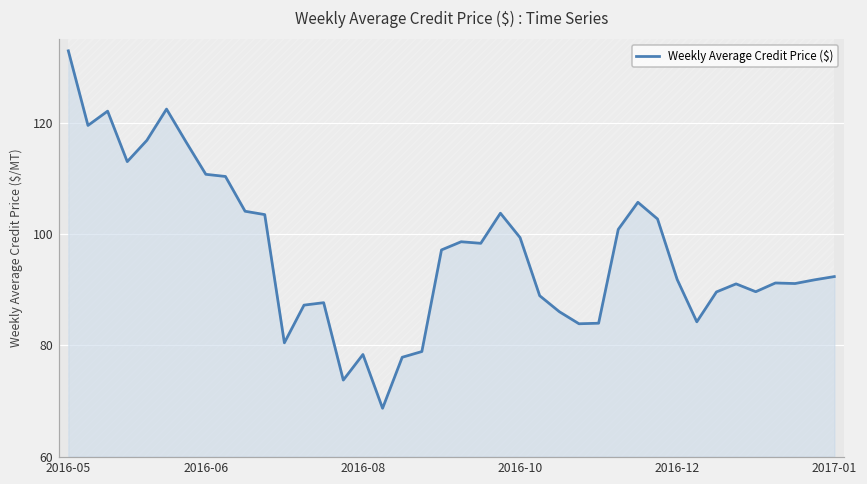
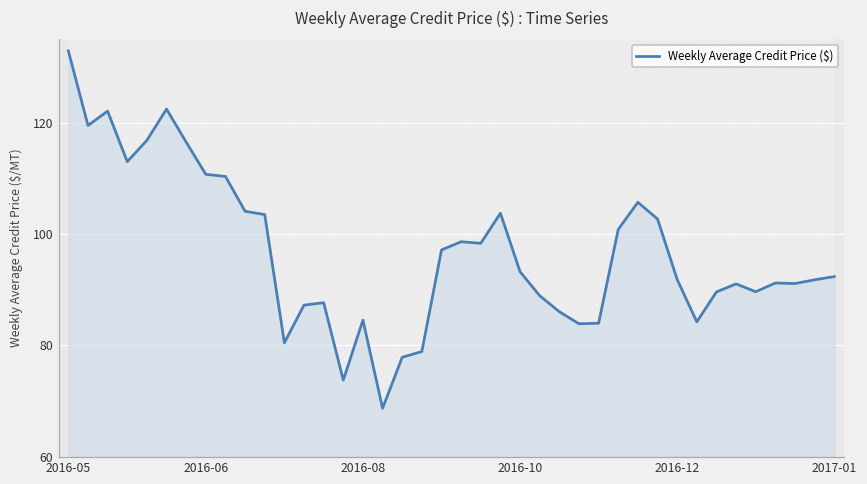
Weekly Average Credit Price ($), 2016-08: 78 -> 85
Weekly Average Credit Price ($), 2016-10: 99 -> 93
